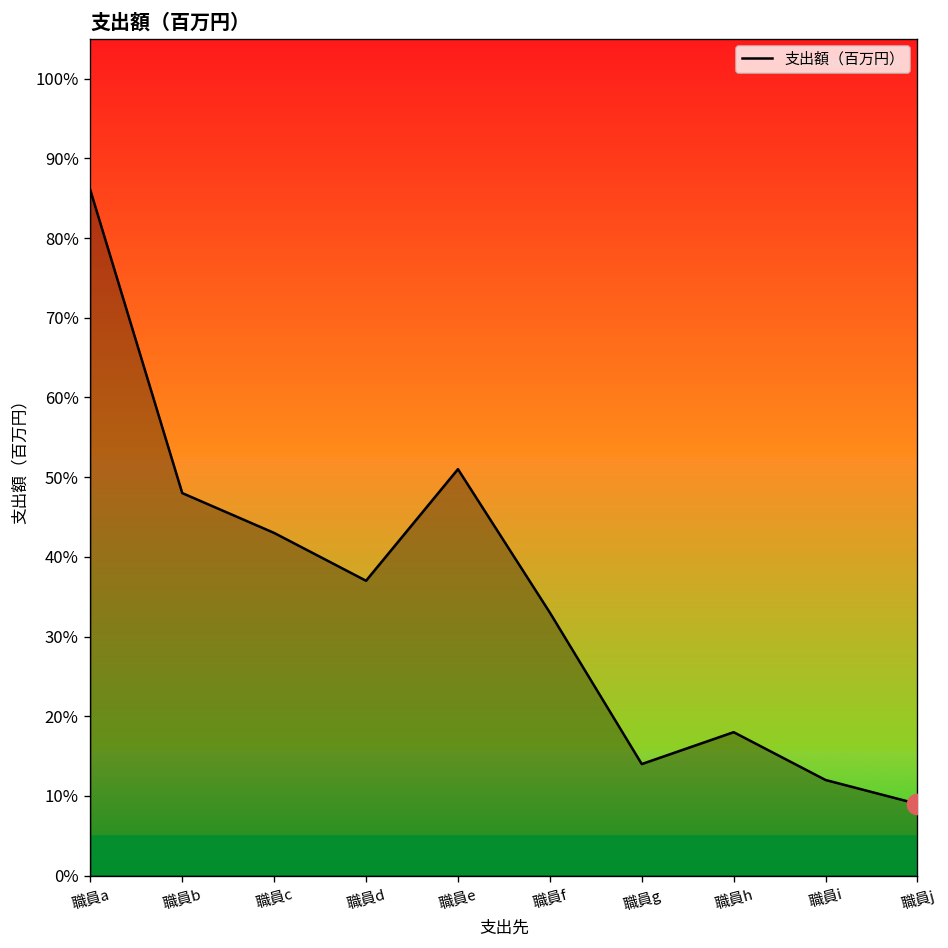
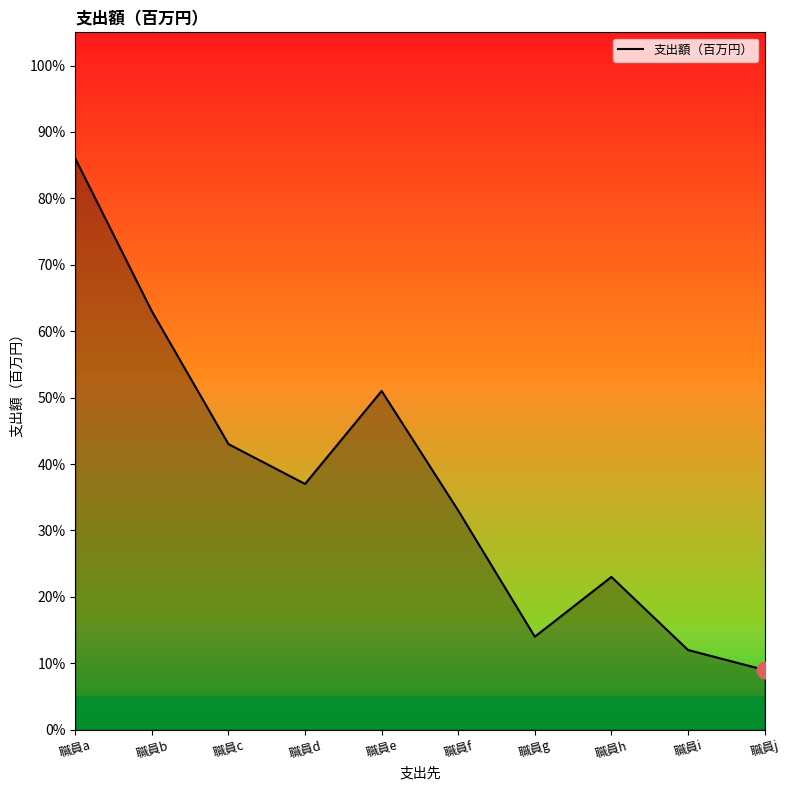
支出額（百万円）, 職員b: 48% -> 63%
支出額（百万円）, 職員h: 18% -> 23%
